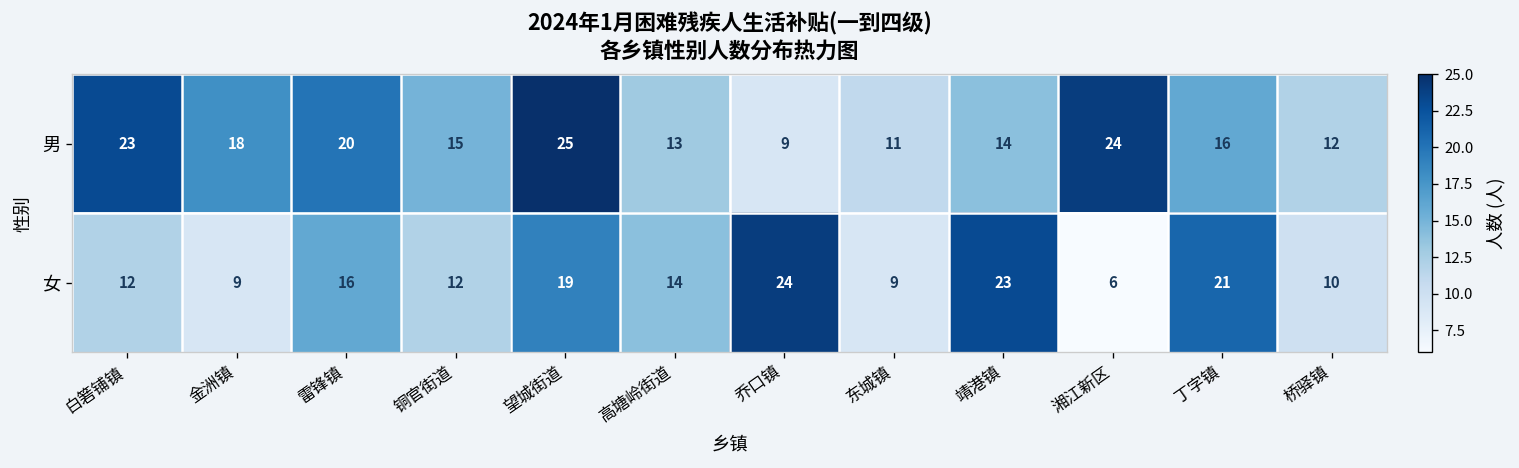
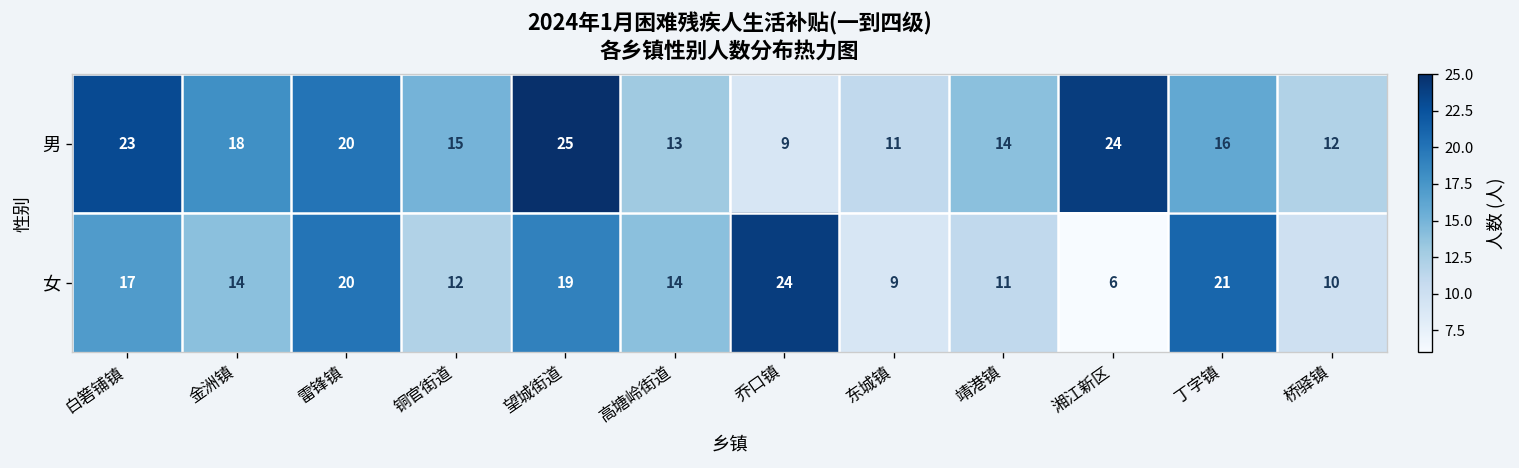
女, 白箬铺镇: 12 -> 17
女, 金洲镇: 9 -> 14
女, 雷锋镇: 16 -> 20
女, 靖港镇: 23 -> 11
